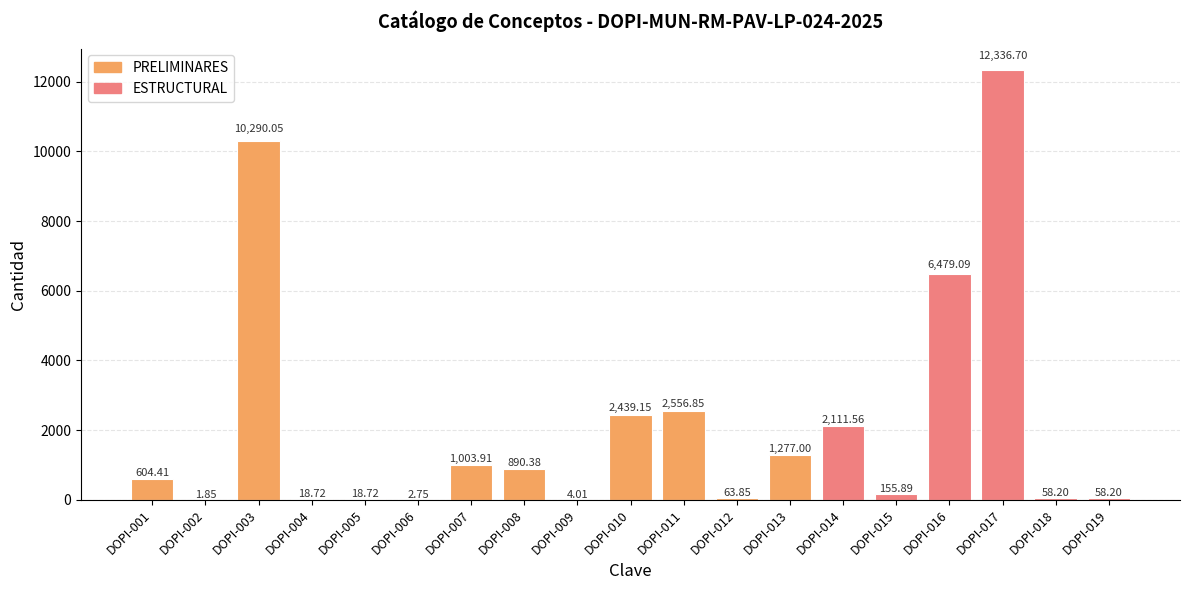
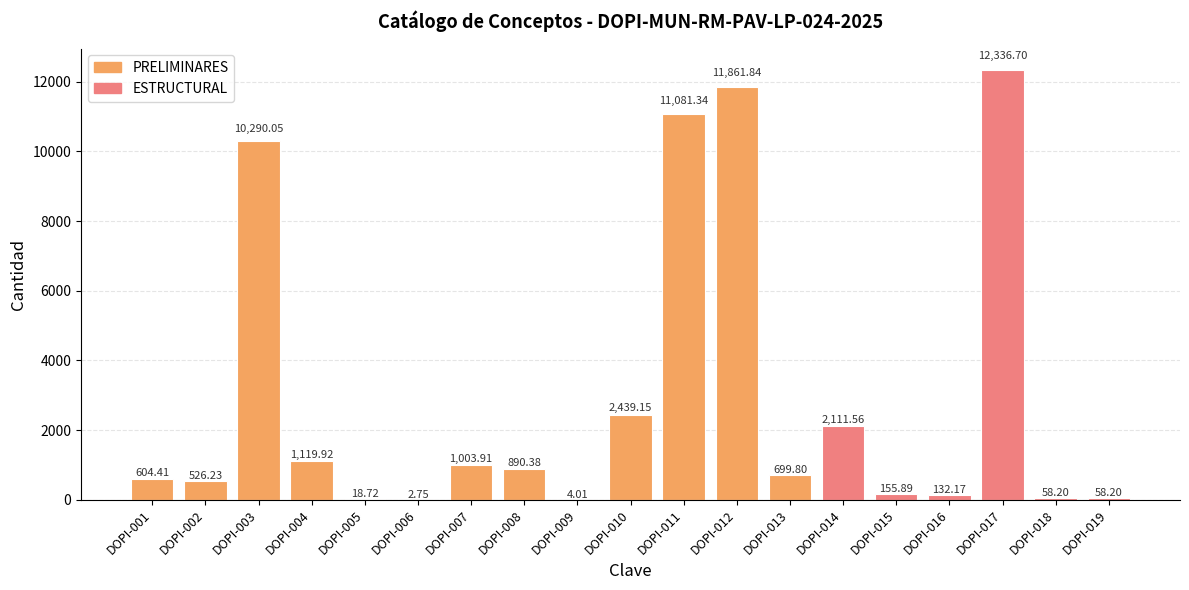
DOPI-002: 1.85 -> 526.23
DOPI-004: 18.72 -> 1,119.92
DOPI-011: 2,556.85 -> 11,081.34
DOPI-012: 63.85 -> 11,861.84
DOPI-013: 1,277.00 -> 699.80
DOPI-016: 6,479.09 -> 132.17
